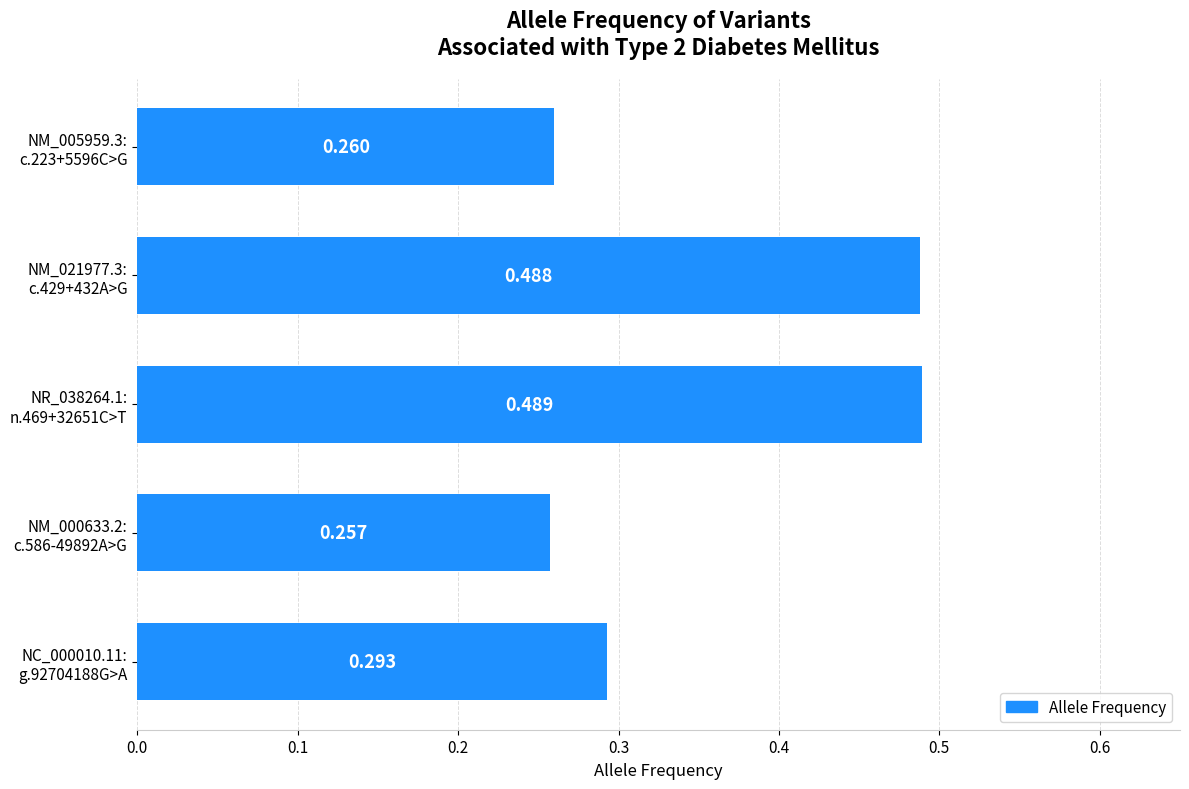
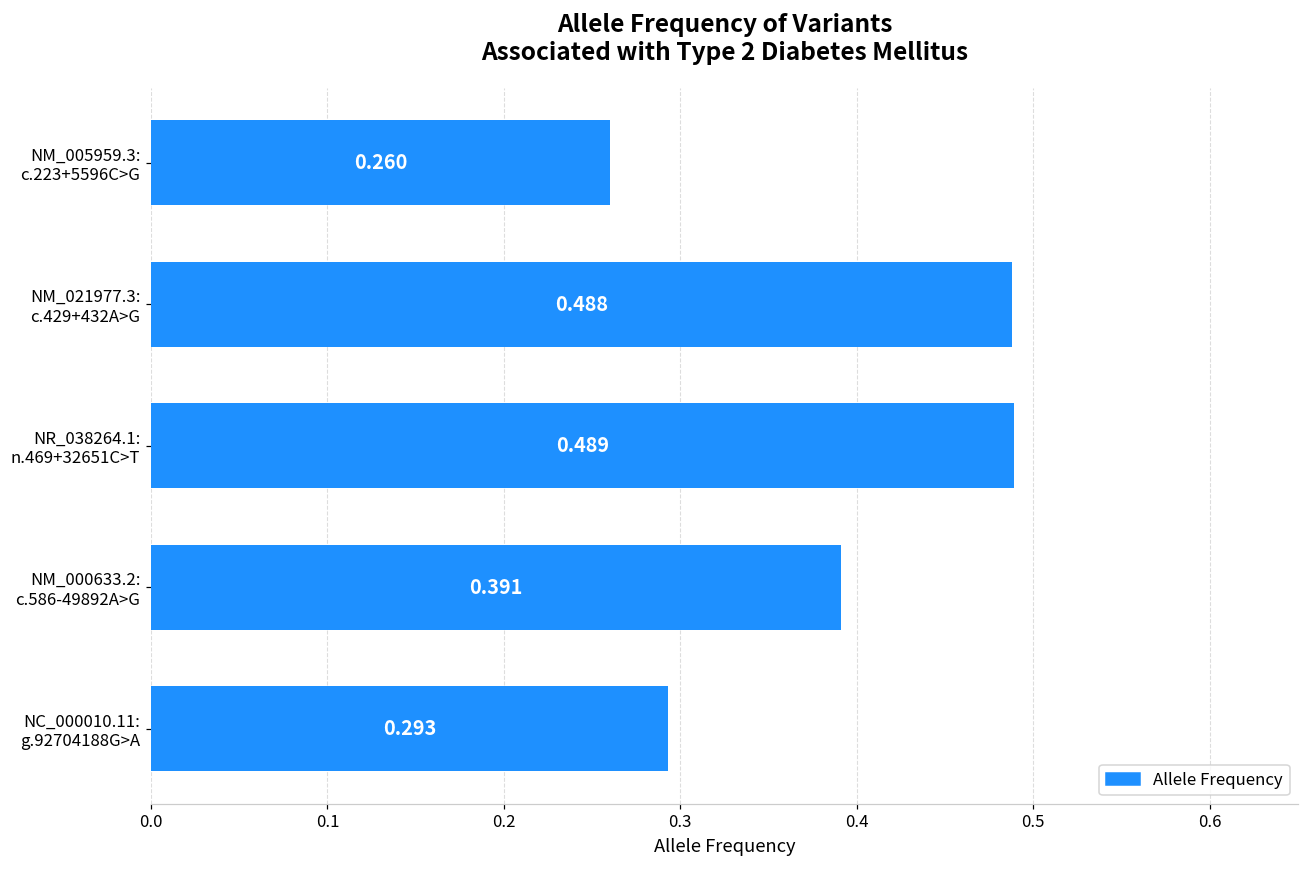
NM_000633.2: c.586-49892A>G: 0.257 -> 0.391
